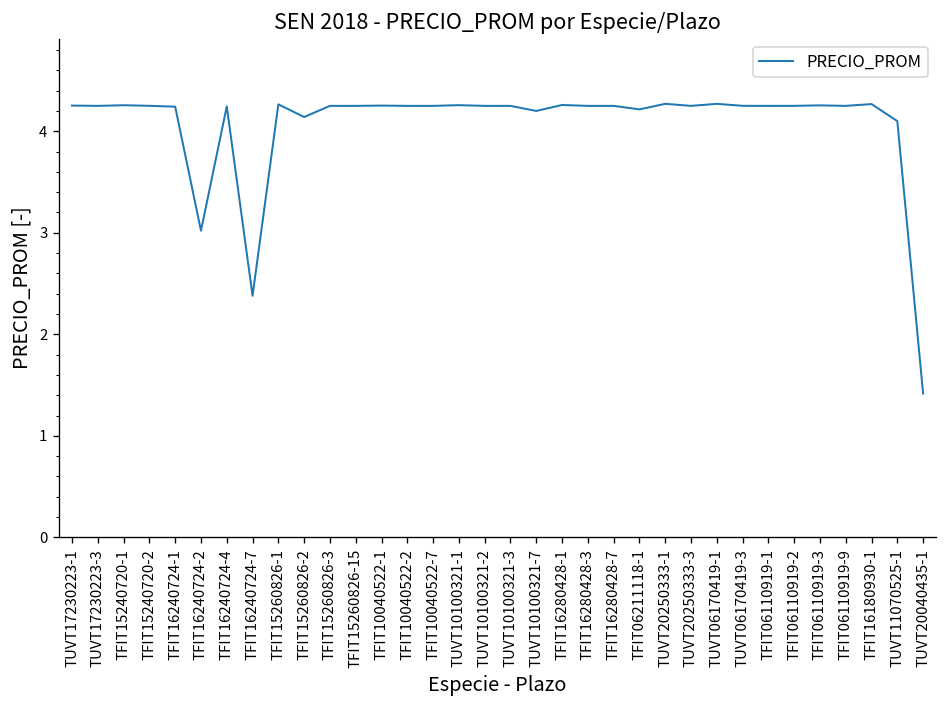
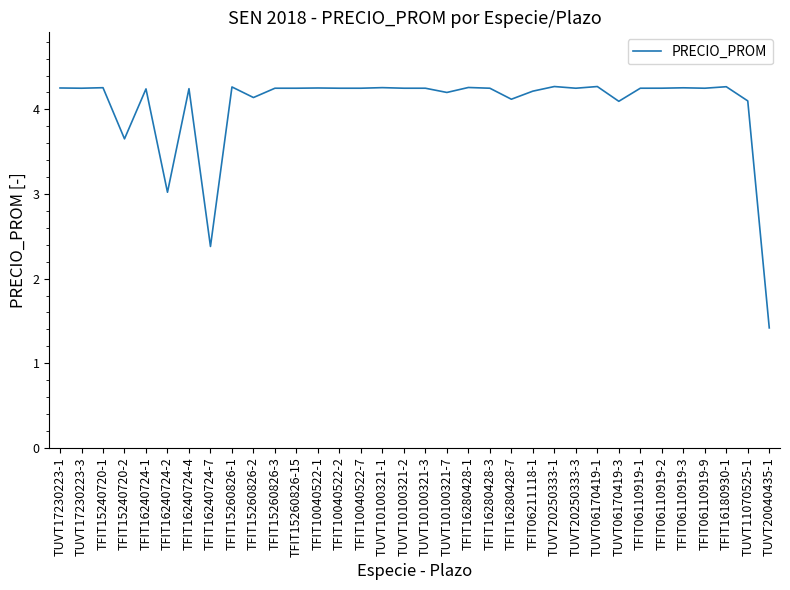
TFIT15240720-2: 4.3 -> 3.7
TFIT16280428-7: 4.3 -> 4.1
TUVT06170419-3: 4.3 -> 4.1
